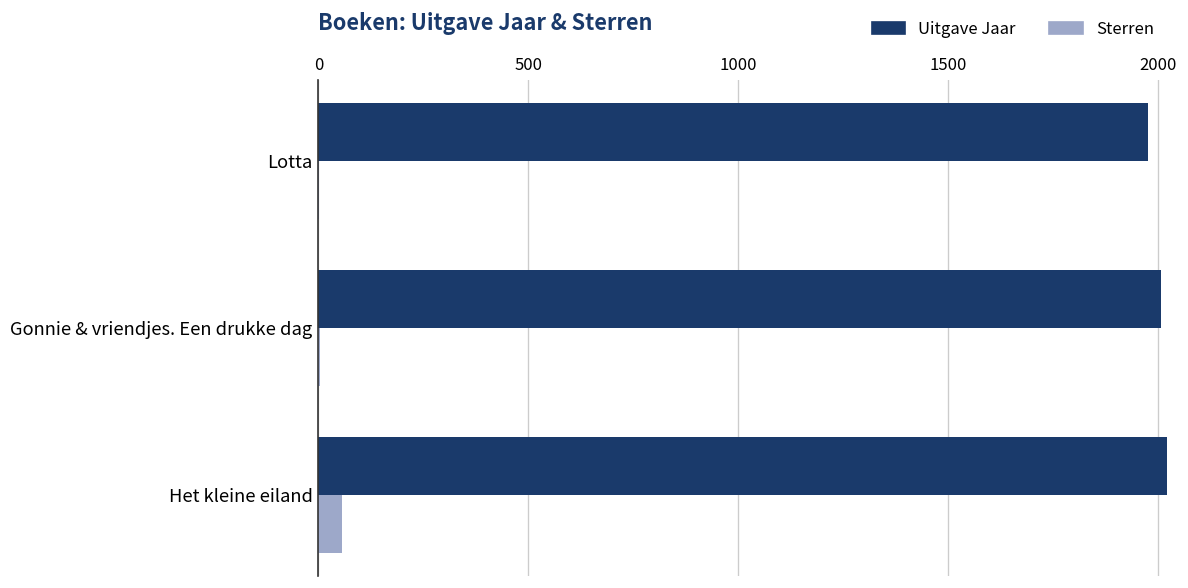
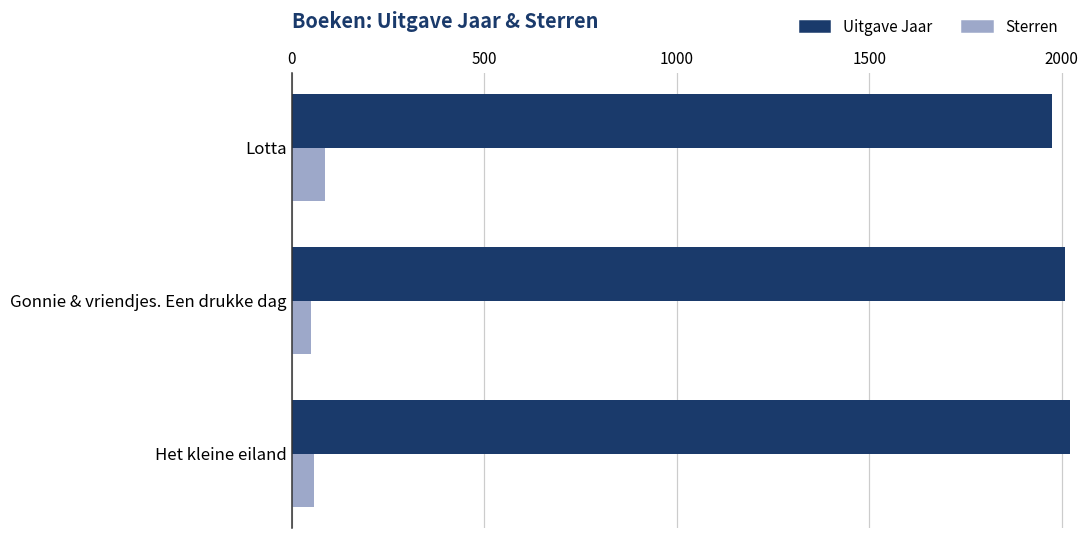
Sterren, Lotta: 0 -> 90
Sterren, Gonnie & vriendjes. Een drukke dag: 0 -> 50
